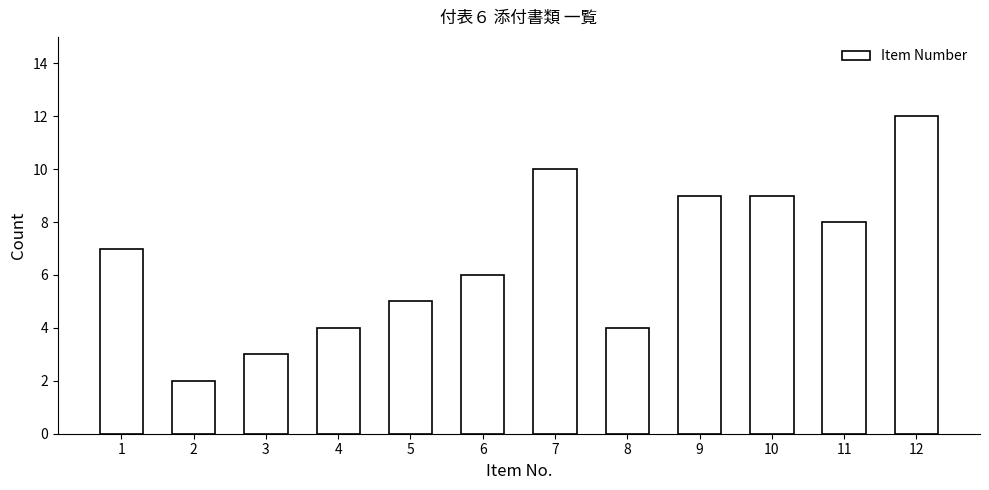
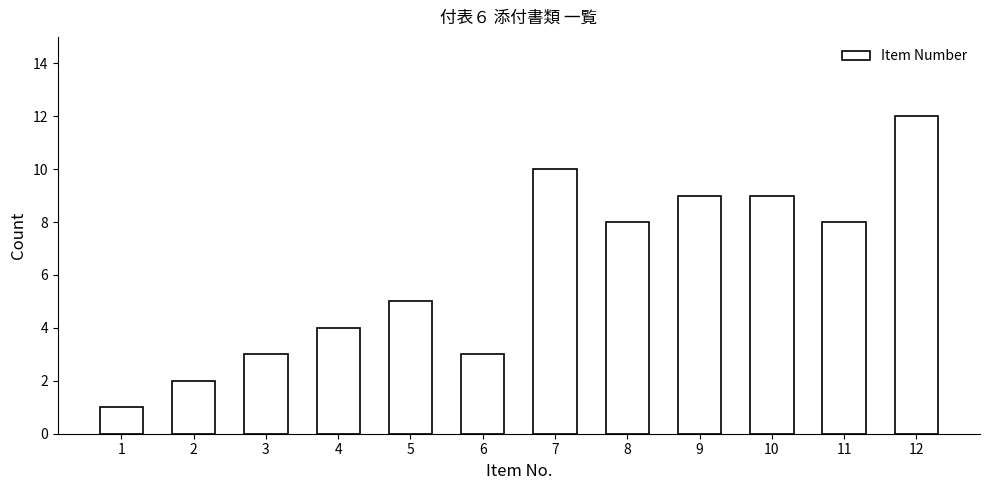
1: 7 -> 1
6: 6 -> 3
8: 4 -> 8
